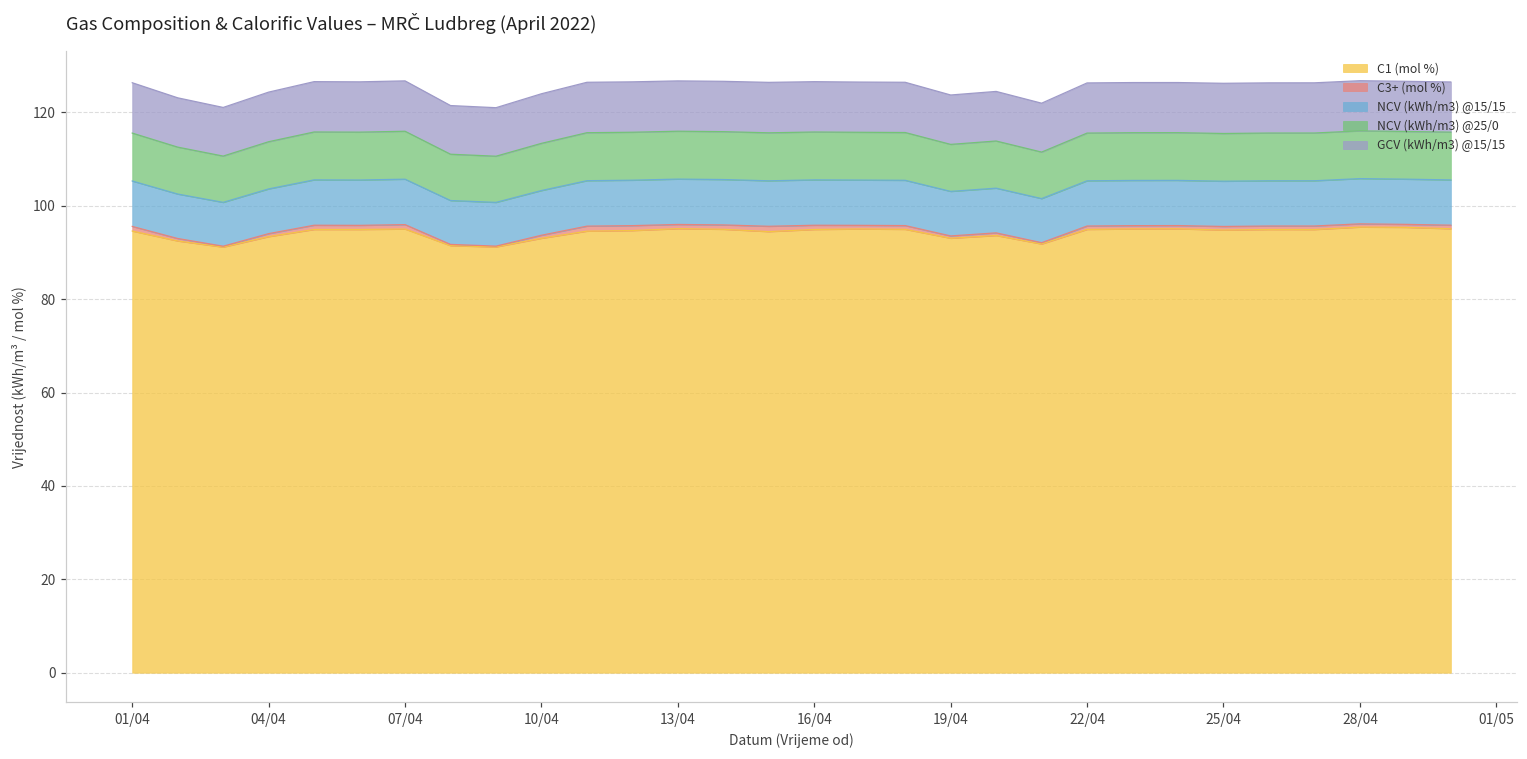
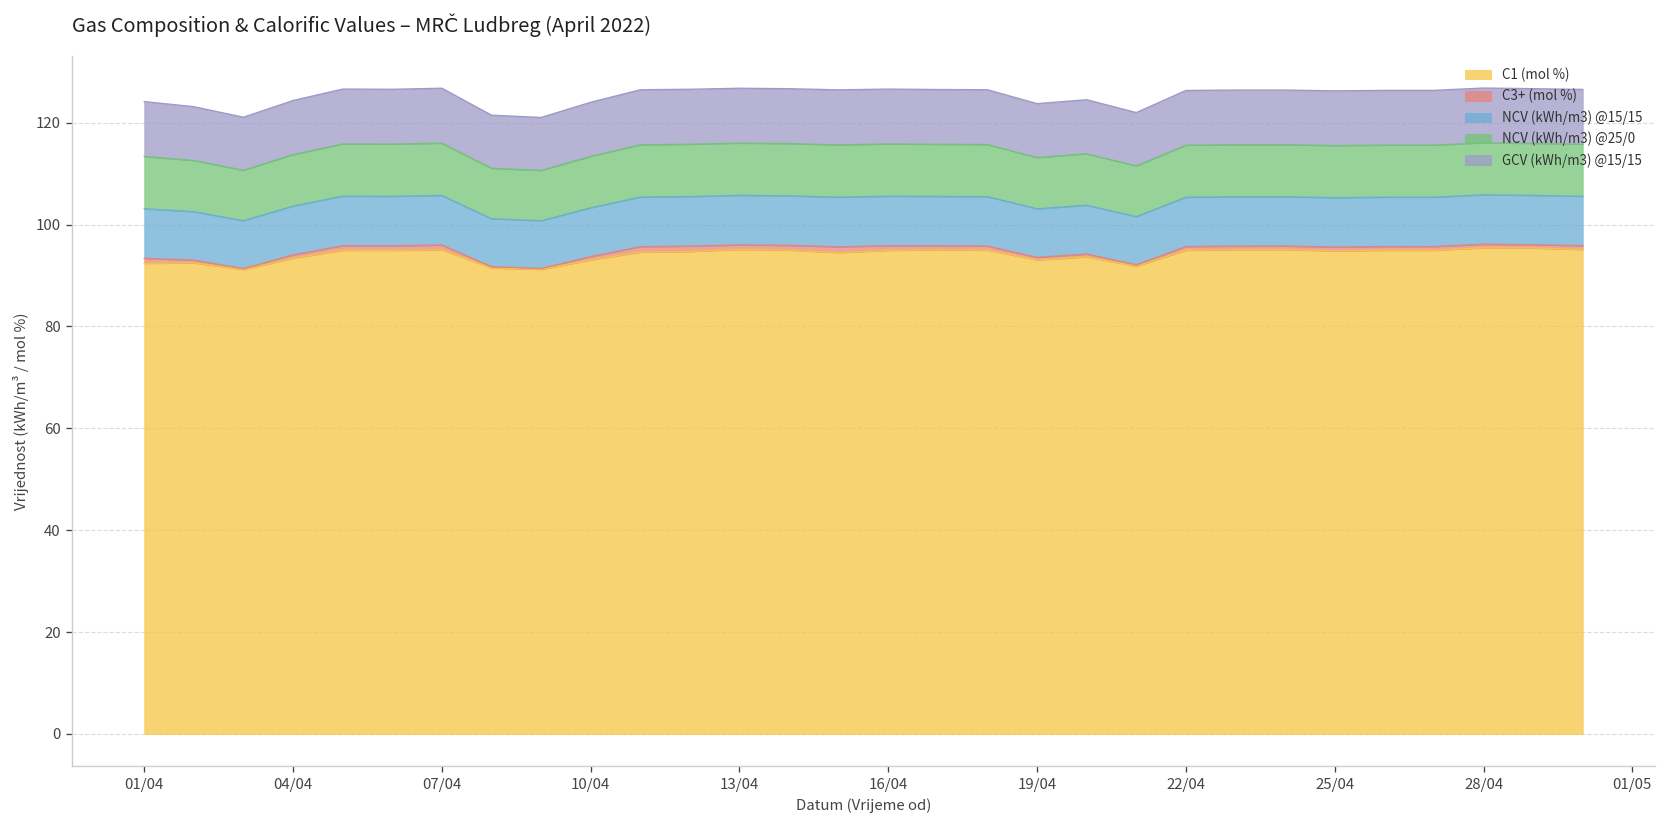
C1 (mol %), 01/04: 95 -> 92
